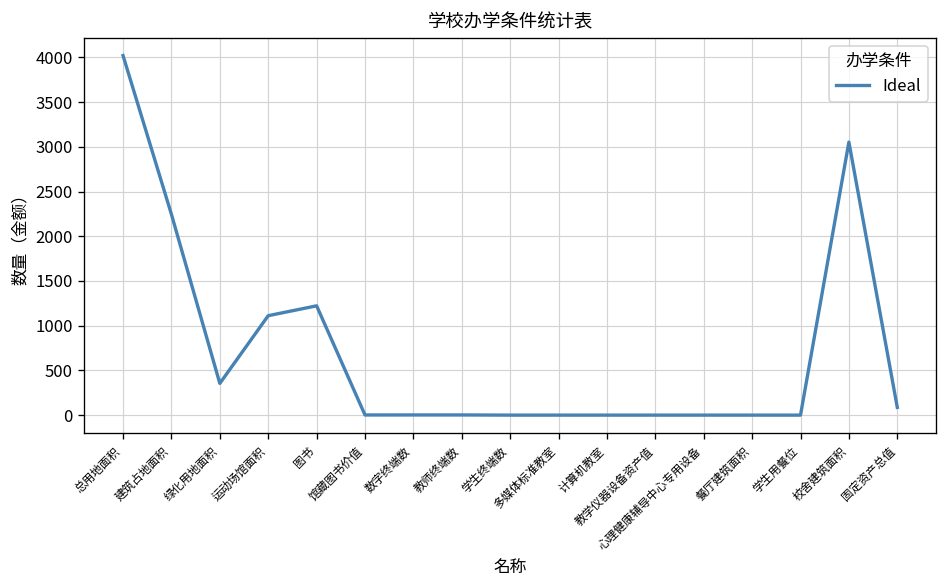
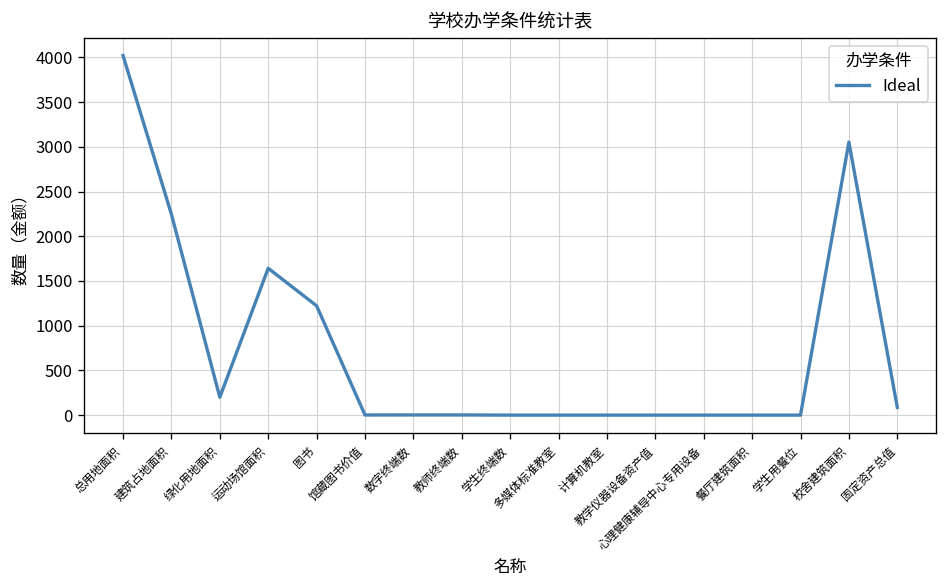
绿化用地面积: 400 -> 200
运动场馆面积: 1100 -> 1600
